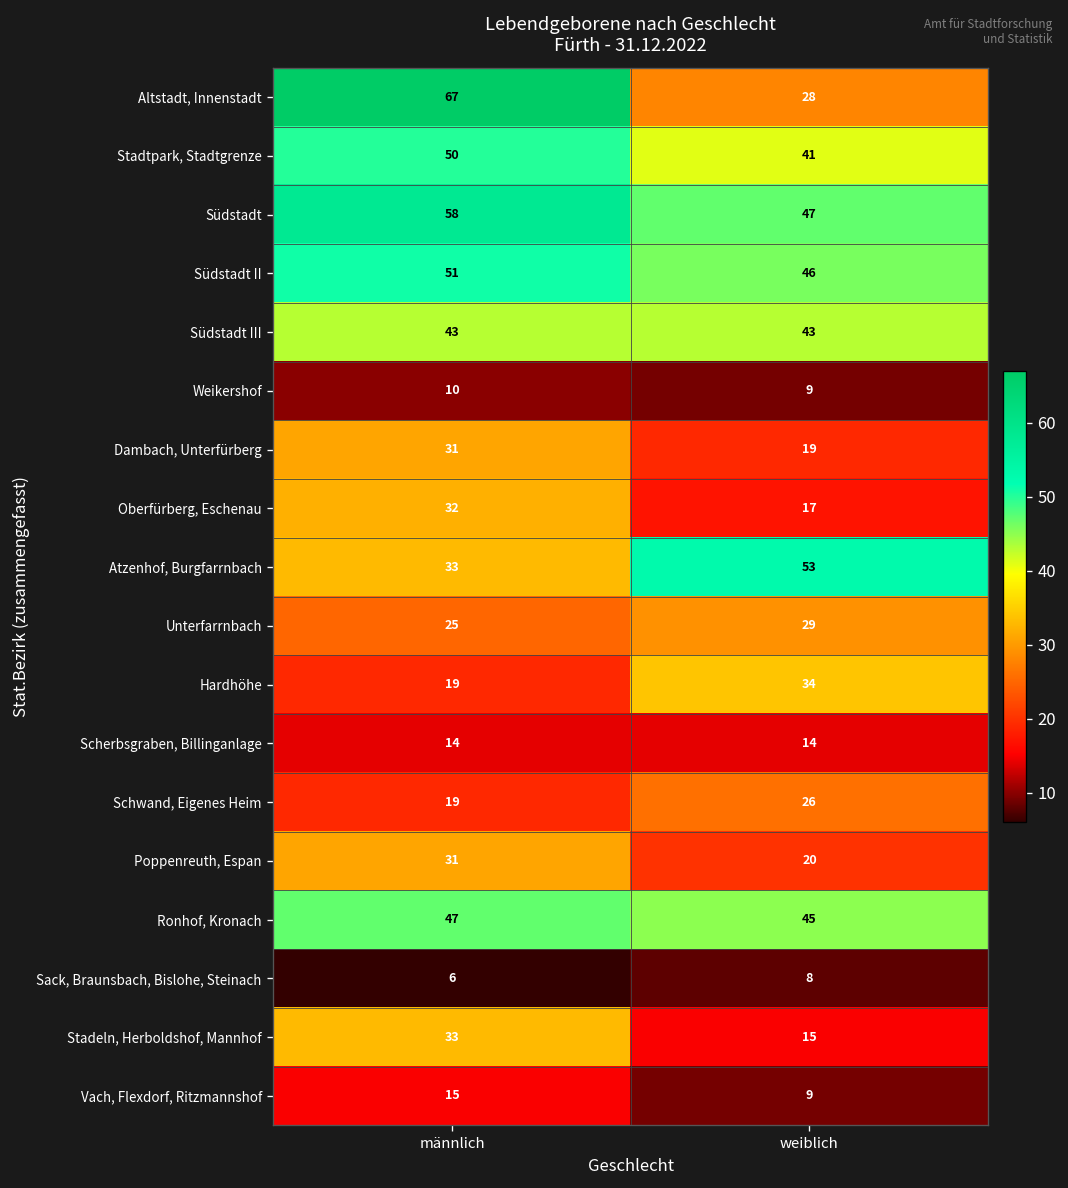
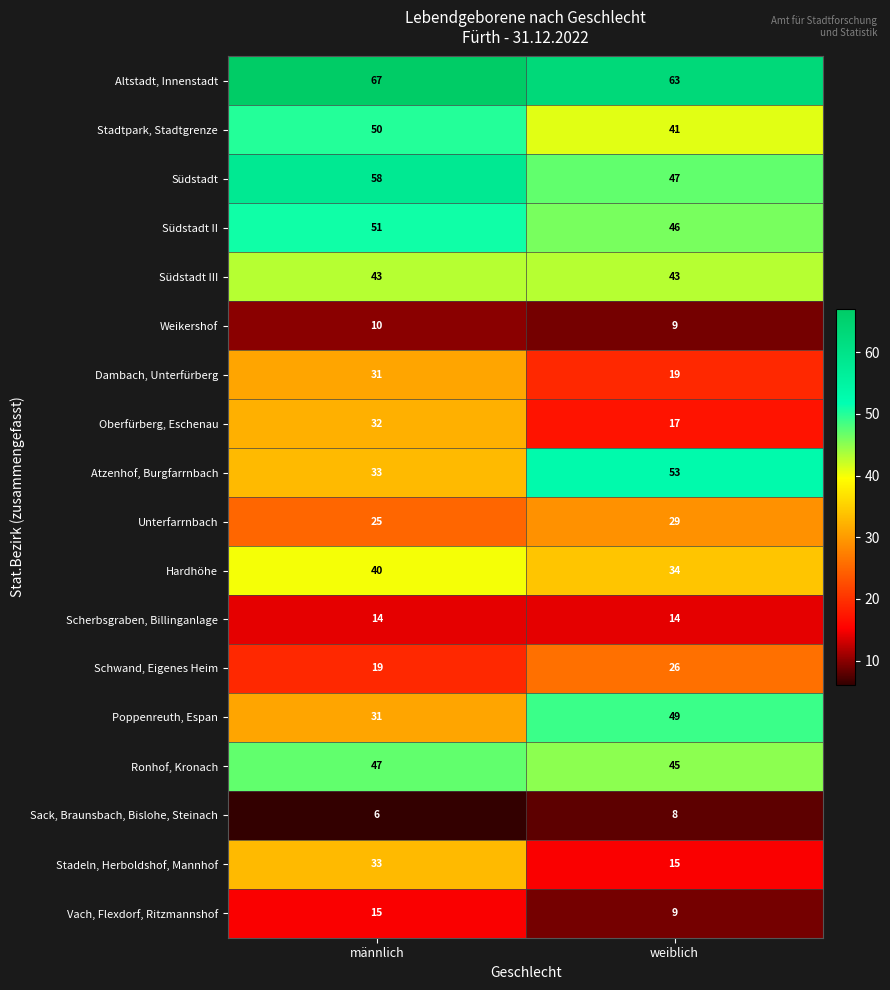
Altstadt, Innenstadt, weiblich: 28 -> 63
Hardhöhe, männlich: 19 -> 40
Poppenreuth, Espan, weiblich: 20 -> 49
